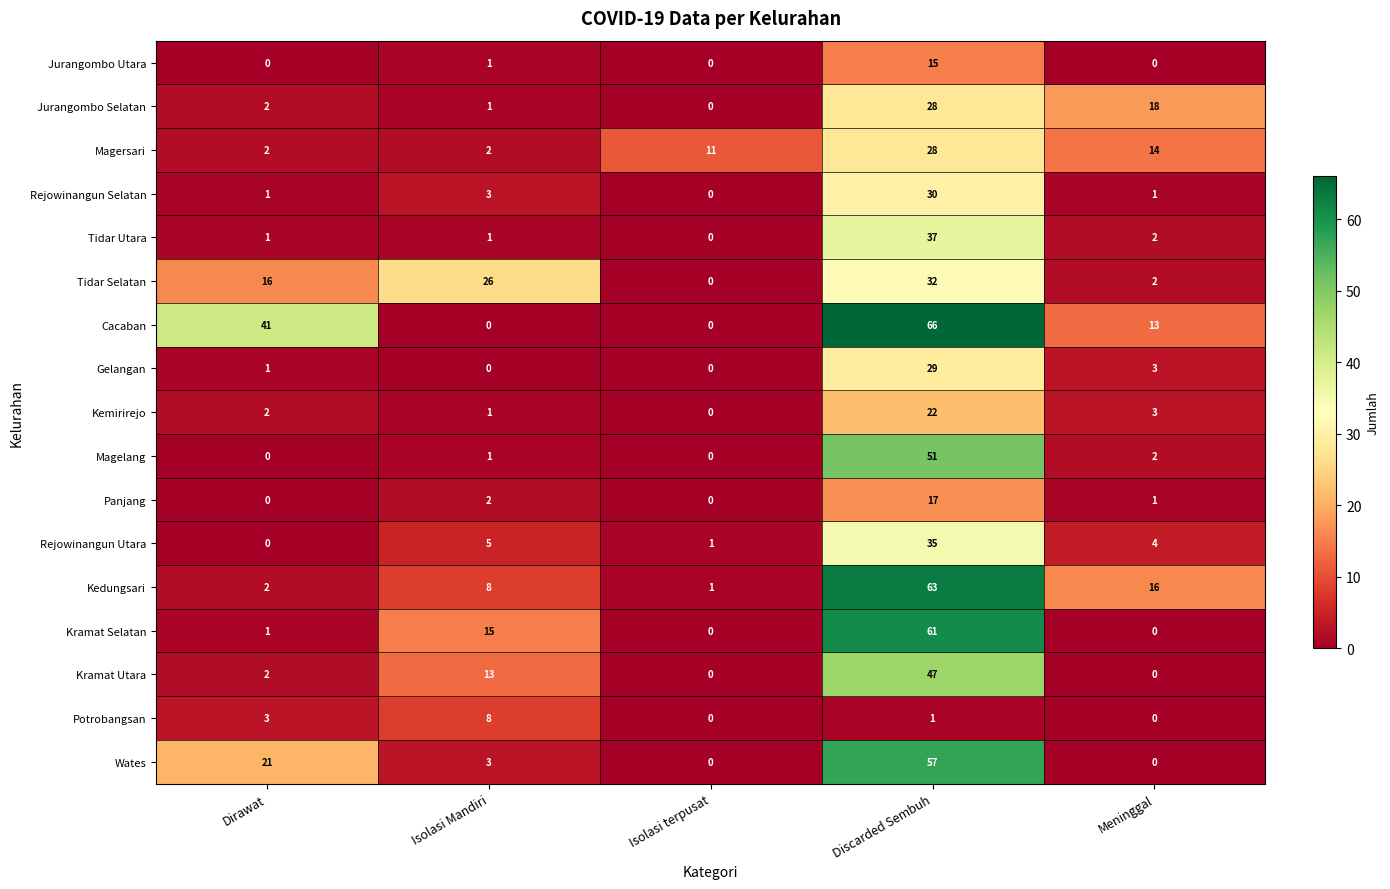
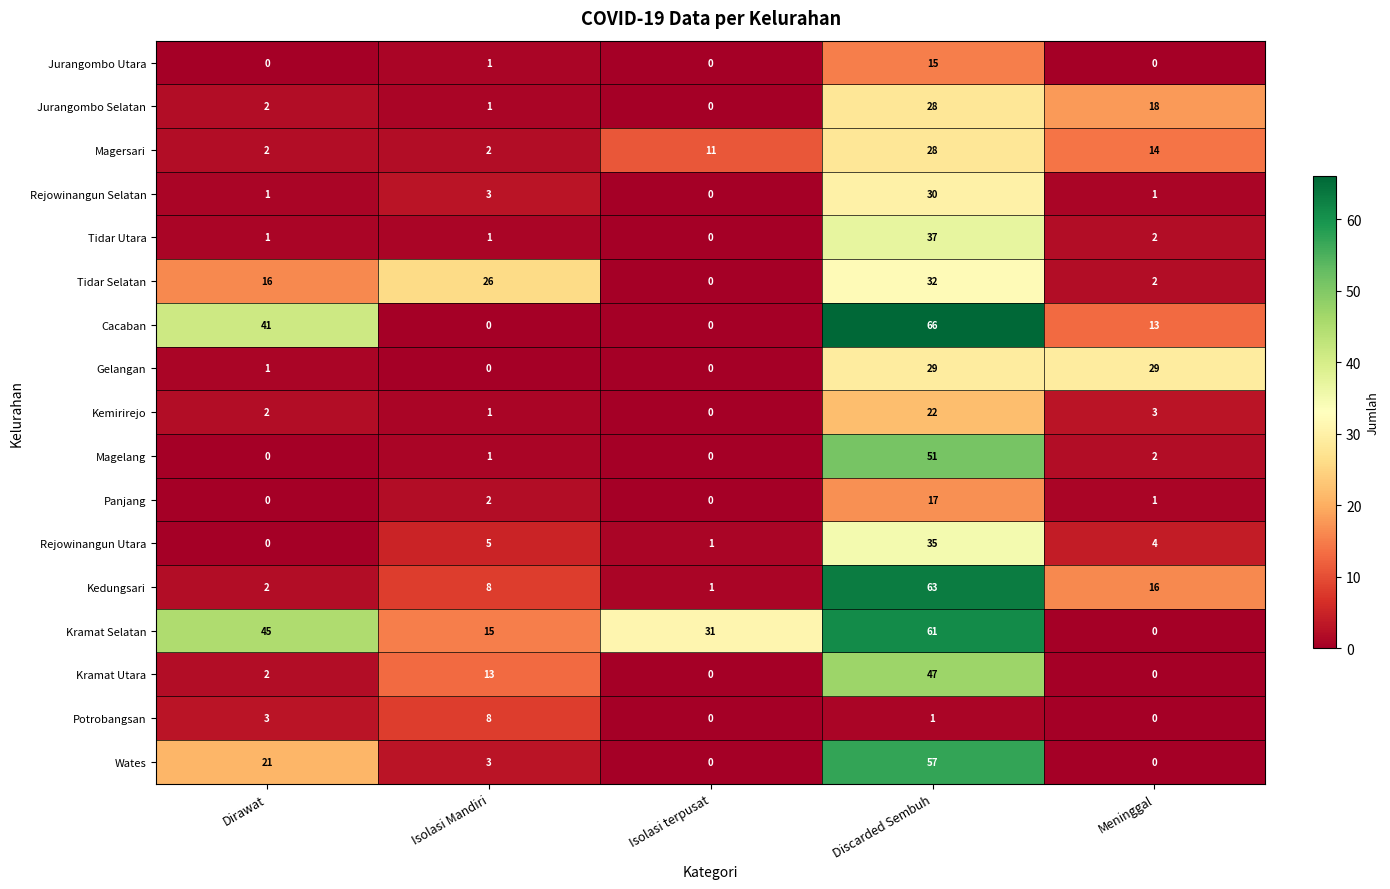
Gelangan, Meninggal: 3 -> 29
Kramat Selatan, Dirawat: 1 -> 45
Kramat Selatan, Isolasi terpusat: 0 -> 31
